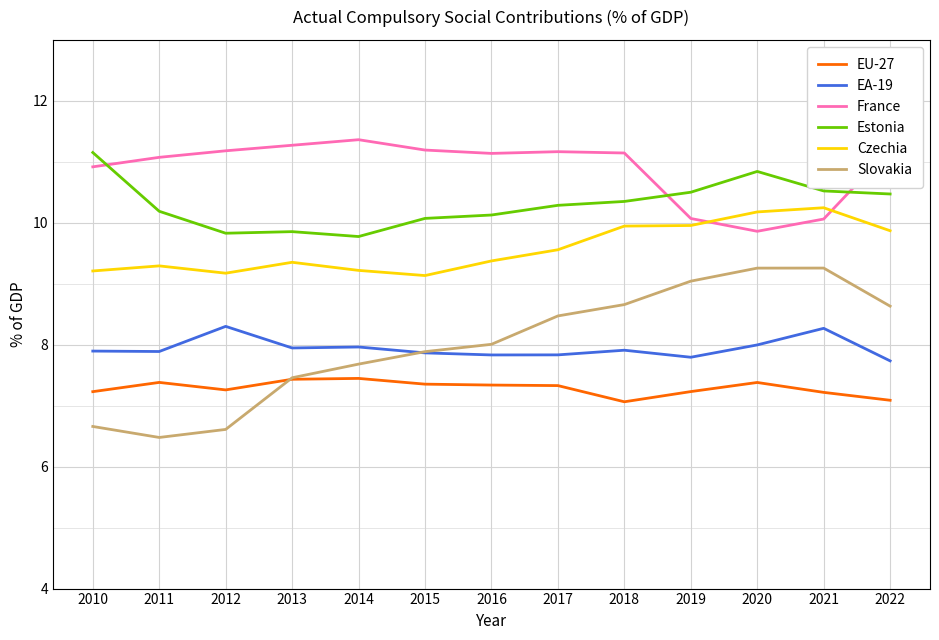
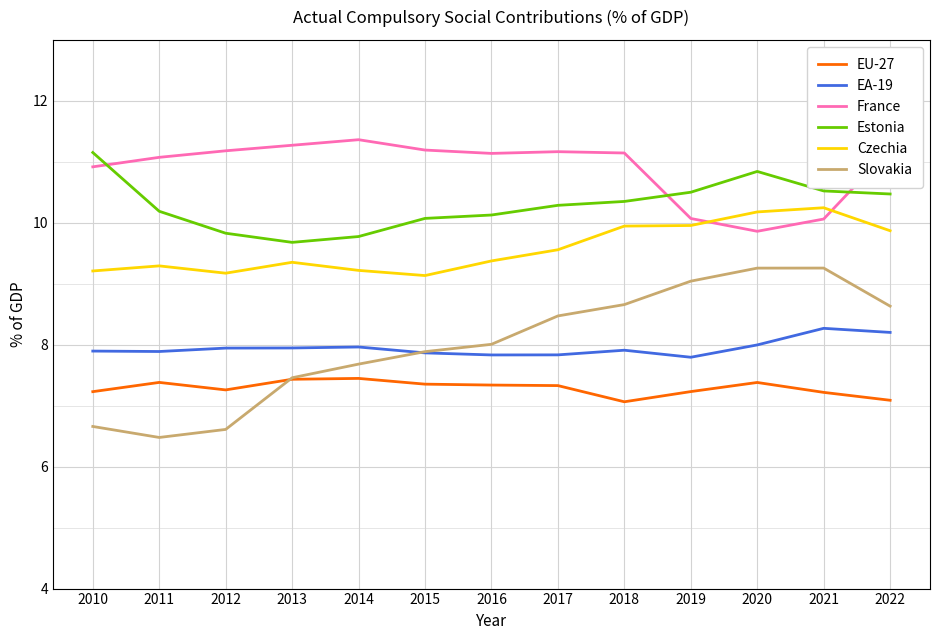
EA-19, 2012: 8.3 -> 7.9
Estonia, 2013: 9.9 -> 9.7
EA-19, 2022: 7.7 -> 8.2
